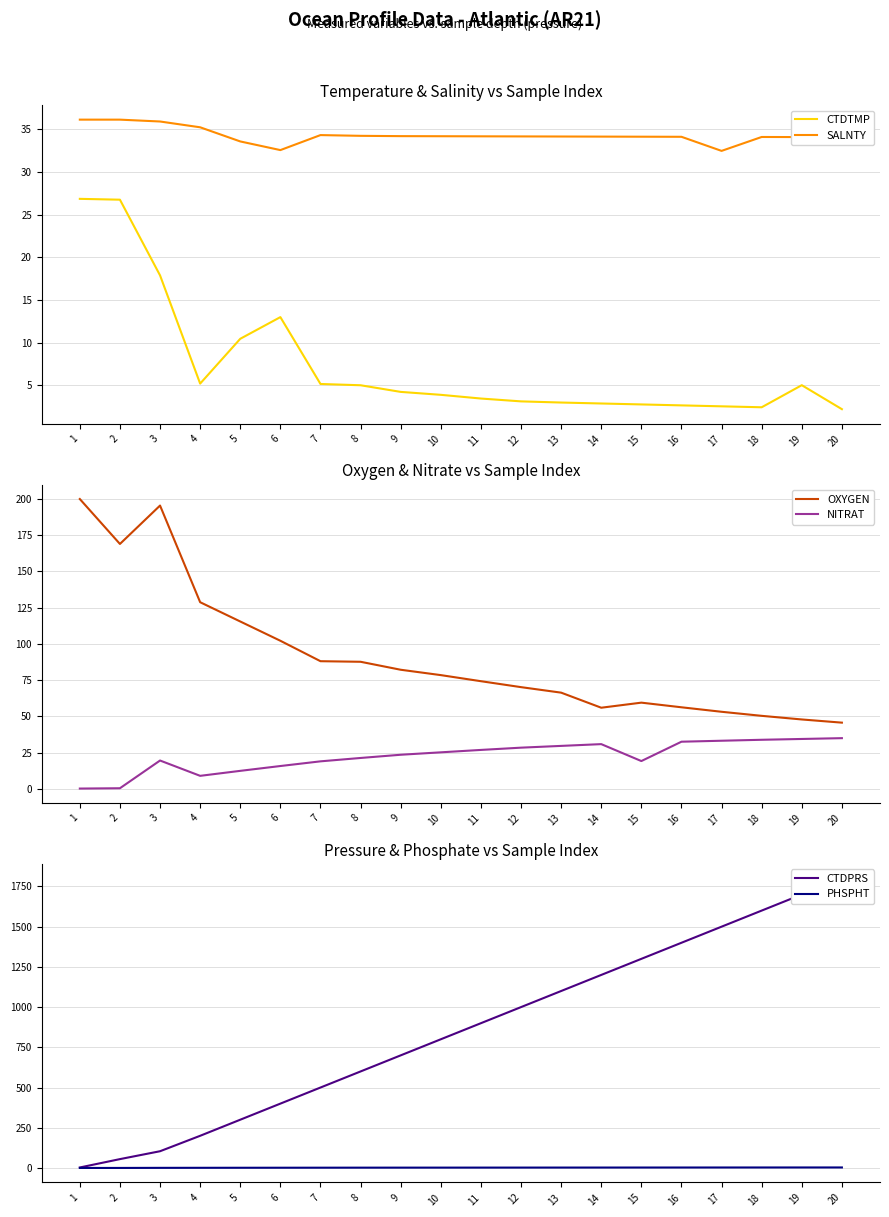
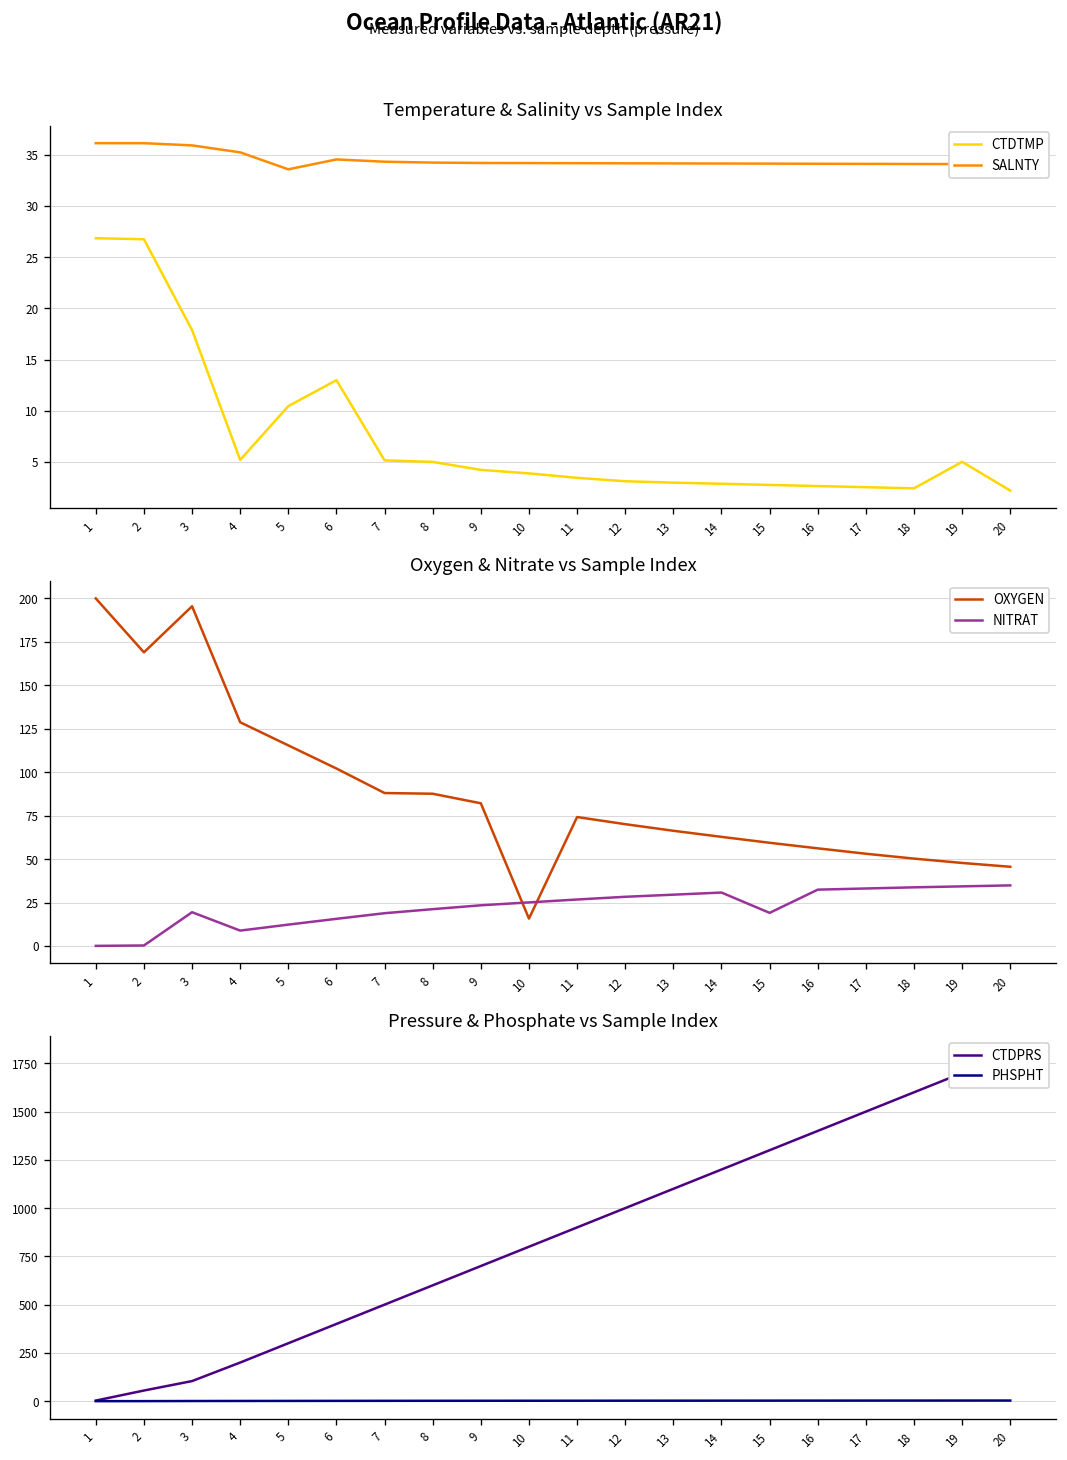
Temperature & Salinity vs Sample Index, SALNTY, 6: 33 -> 35
Temperature & Salinity vs Sample Index, SALNTY, 17: 32 -> 34
Oxygen & Nitrate vs Sample Index, OXYGEN, 10: 78 -> 16
Oxygen & Nitrate vs Sample Index, OXYGEN, 14: 56 -> 63
